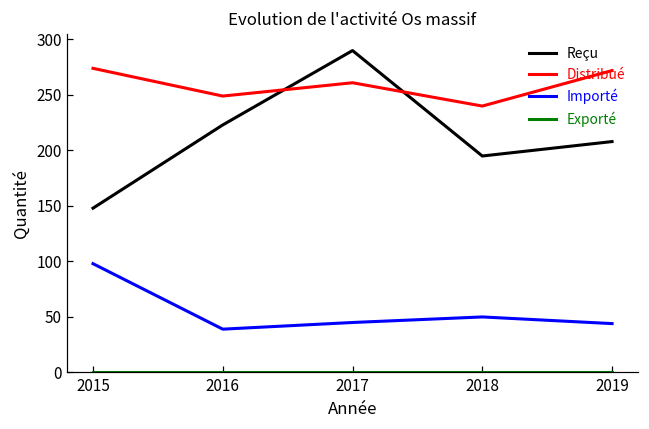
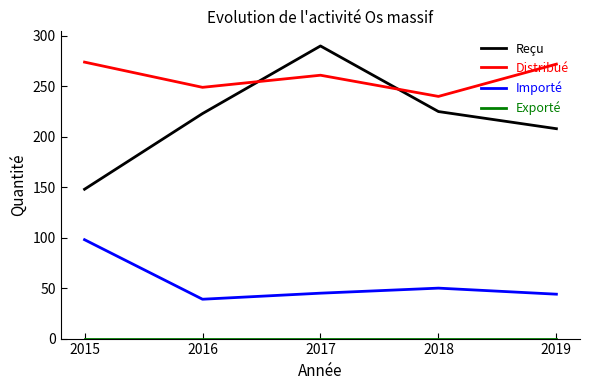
Reçu, 2018: 195 -> 225
